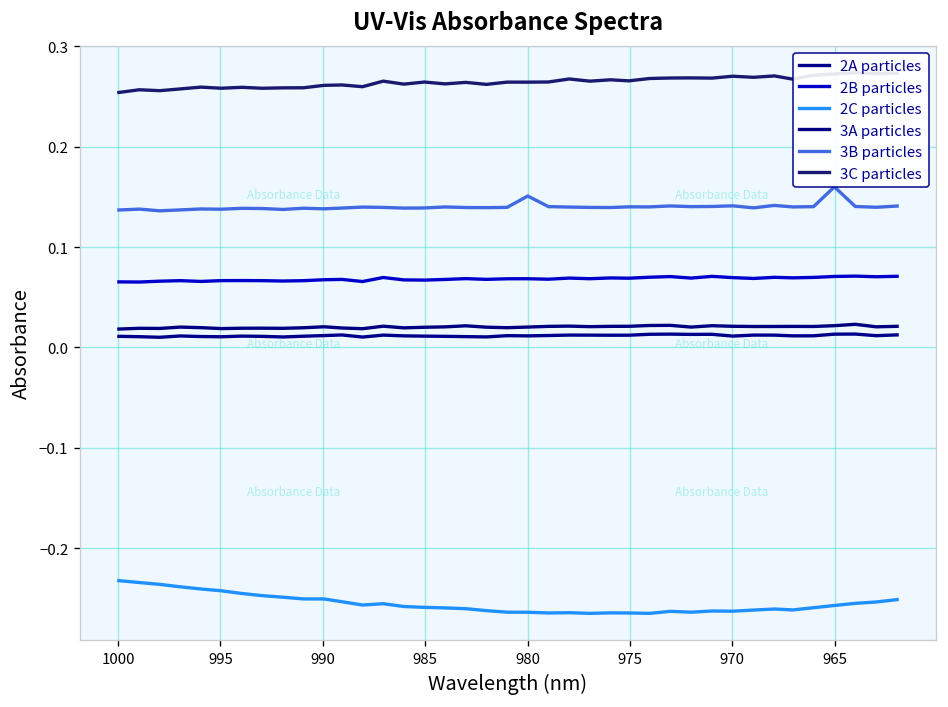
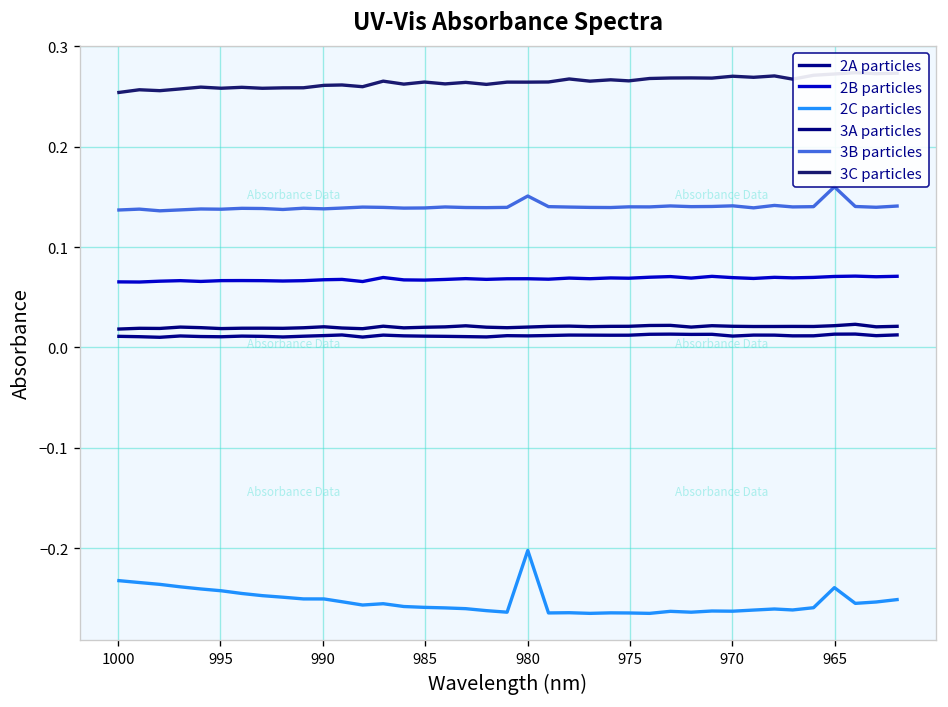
2C particles, 980: -0.26 -> -0.20
2C particles, 965: -0.26 -> -0.24
